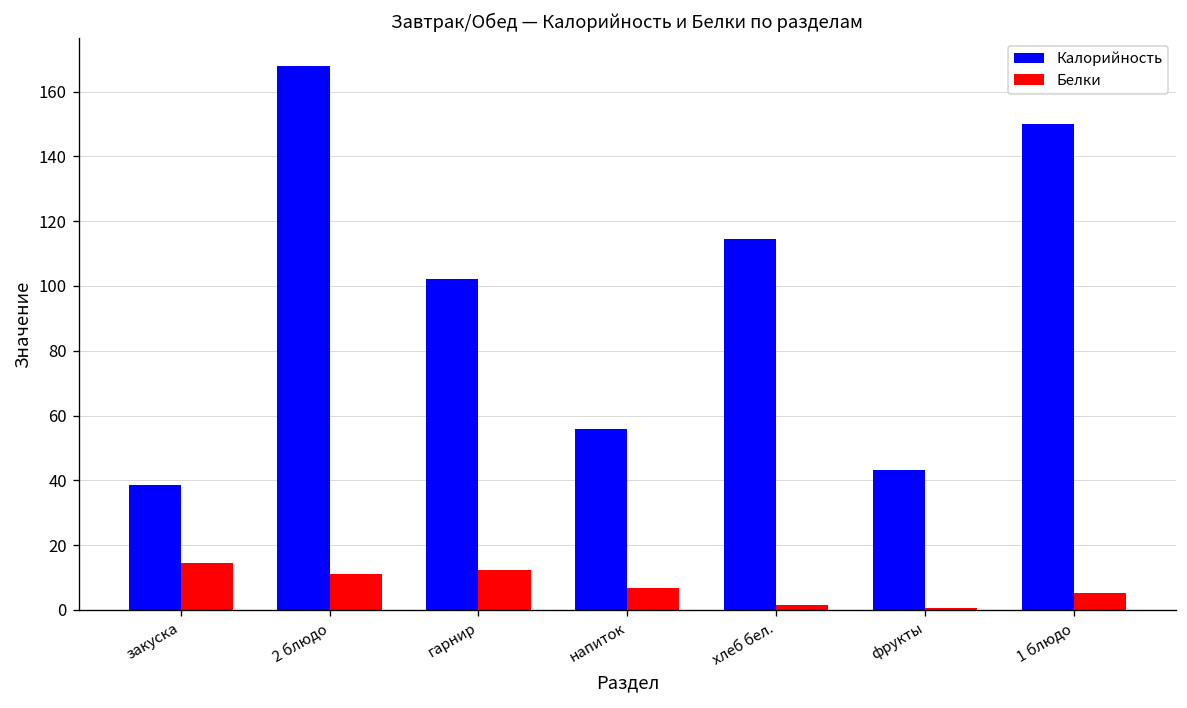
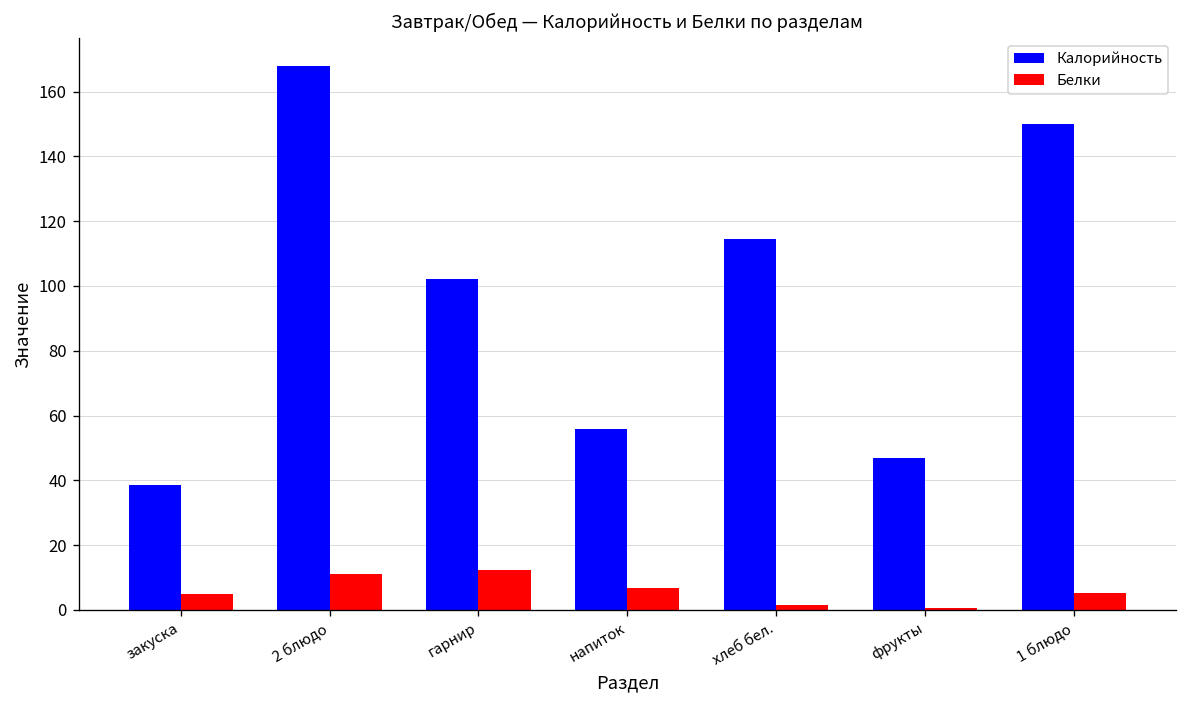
Белки, закуска: 15 -> 5
Калорийность, фрукты: 43 -> 47
